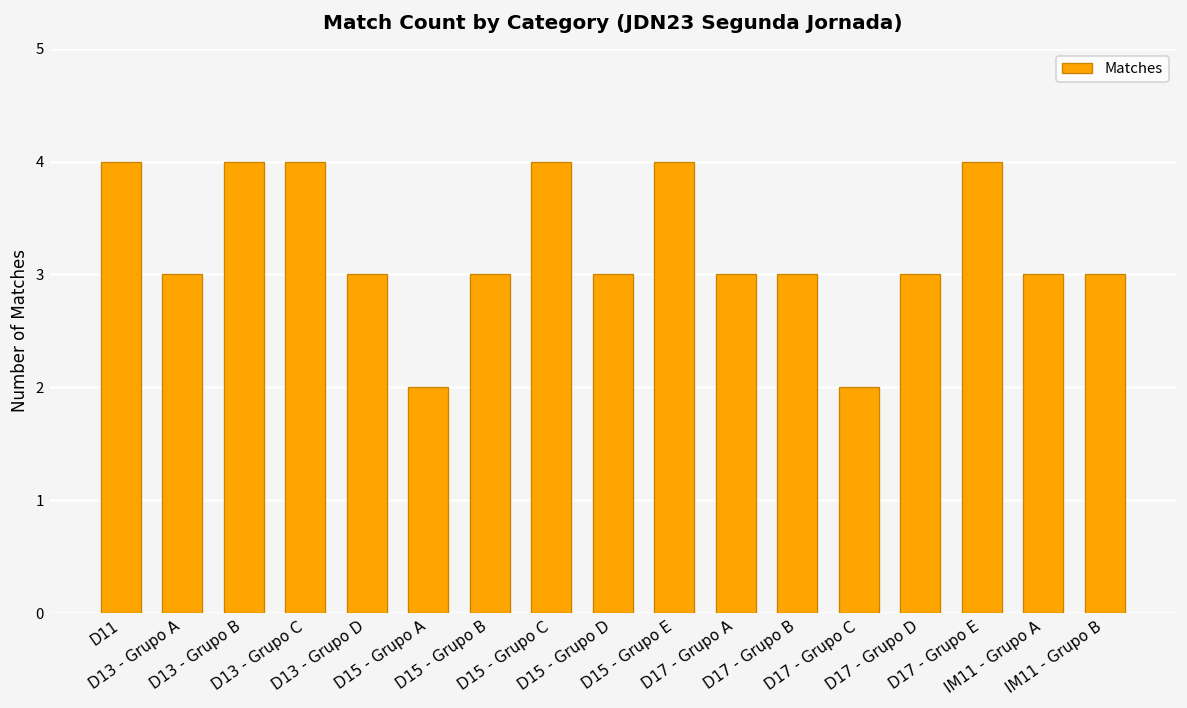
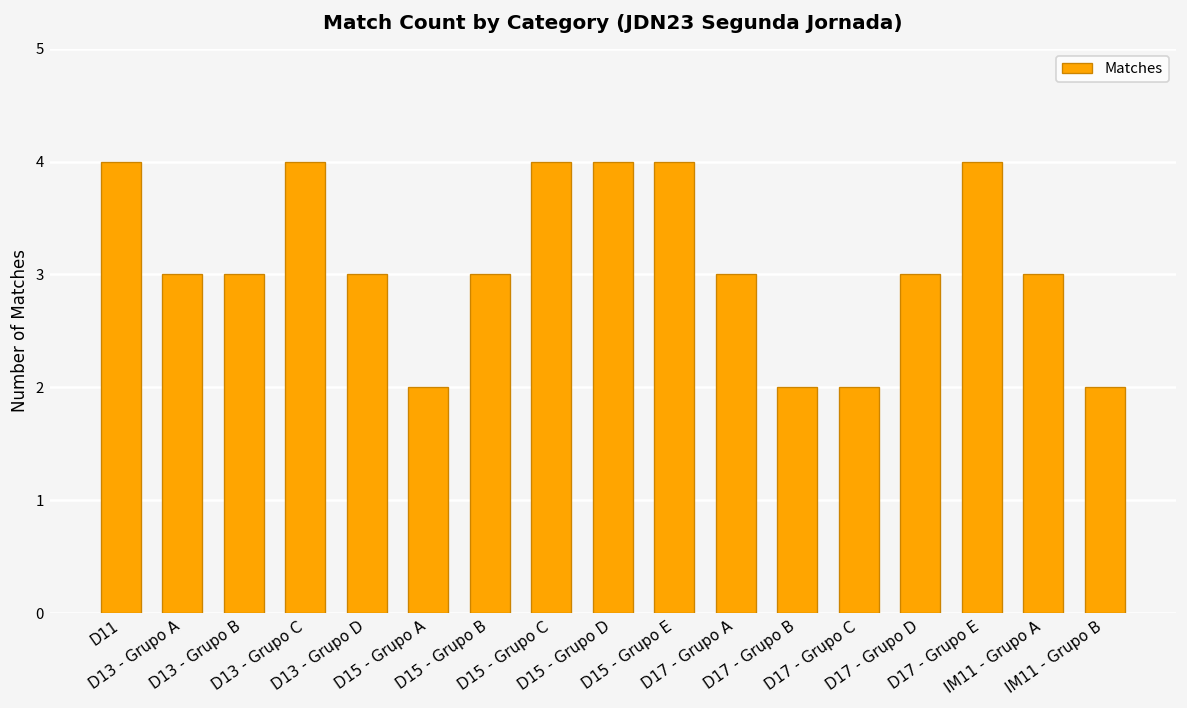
D13 - Grupo B: 4 -> 3
D15 - Grupo D: 3 -> 4
D17 - Grupo B: 3 -> 2
IM11 - Grupo B: 3 -> 2
